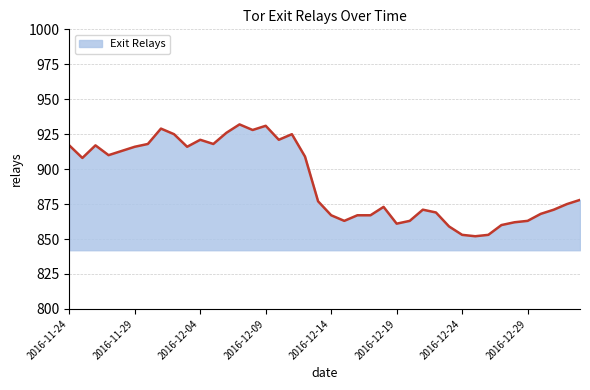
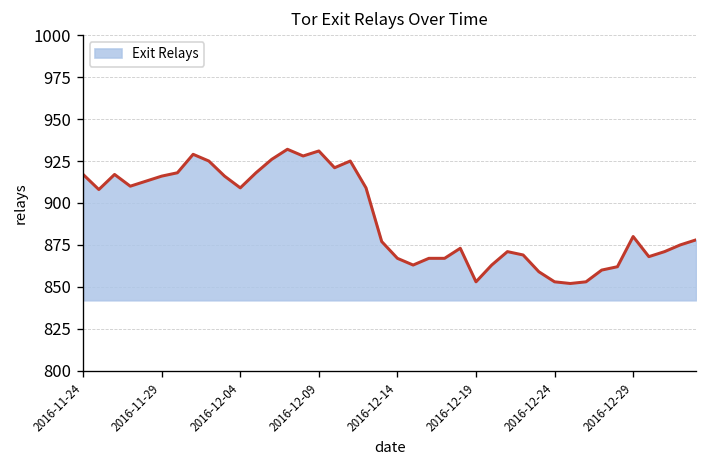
2016-12-04: 921 -> 909
2016-12-19: 861 -> 853
2016-12-29: 863 -> 880
